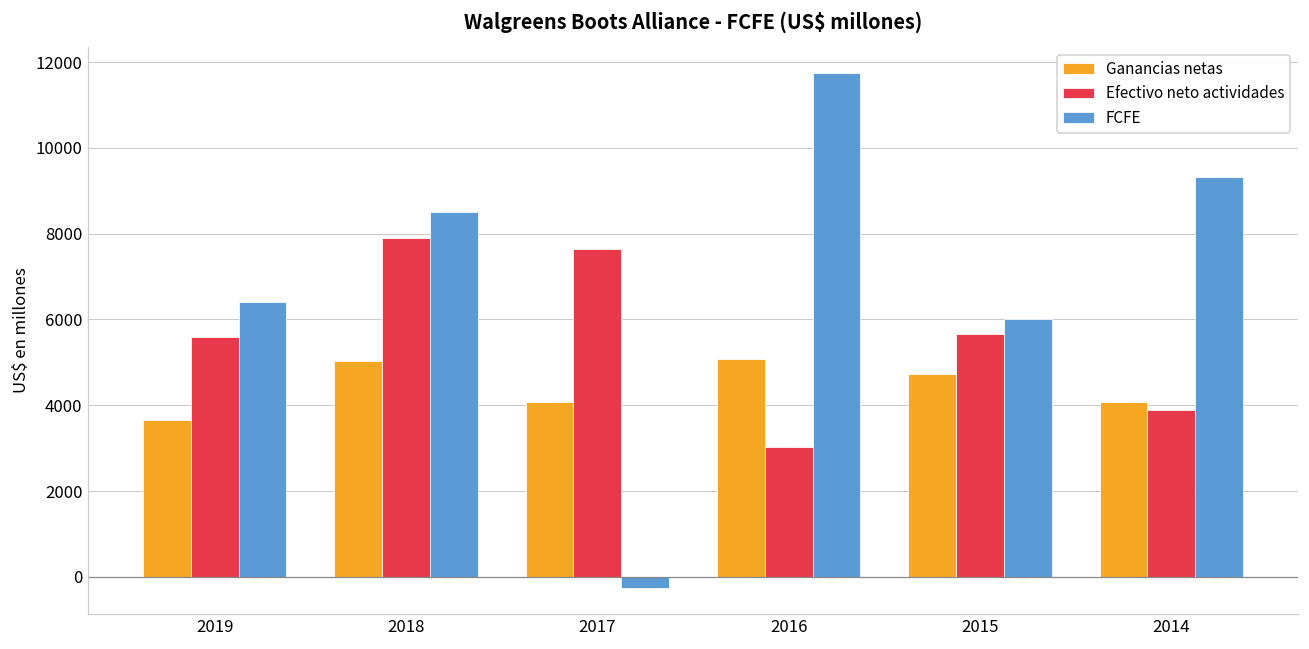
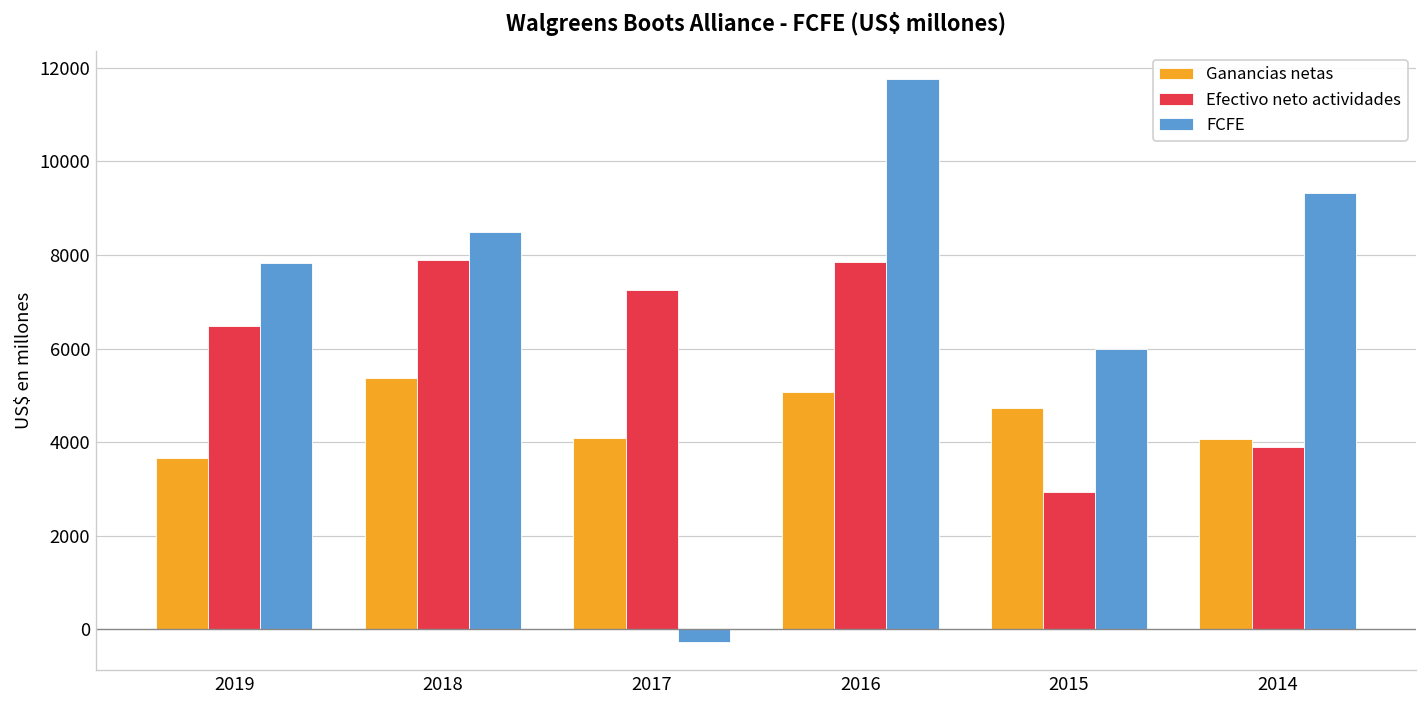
Efectivo neto actividades, 2019: 5600 -> 6500
FCFE, 2019: 6400 -> 7800
Ganancias netas, 2018: 5000 -> 5400
Efectivo neto actividades, 2017: 7600 -> 7300
Efectivo neto actividades, 2016: 3000 -> 7800
Efectivo neto actividades, 2015: 5700 -> 2900
